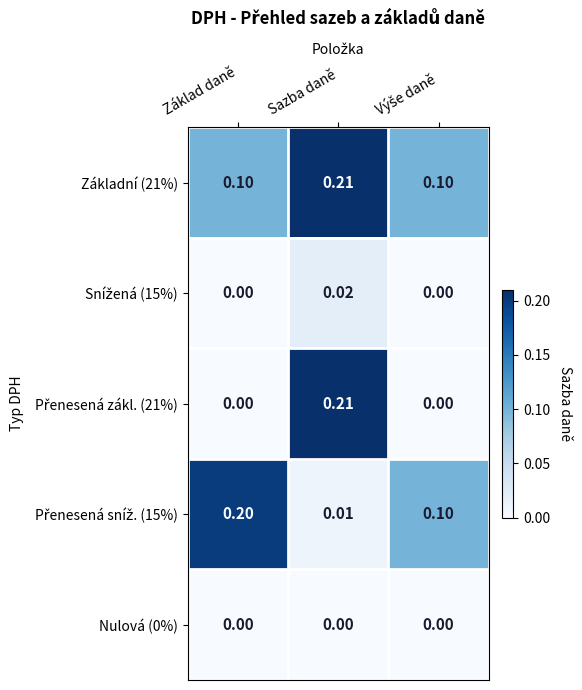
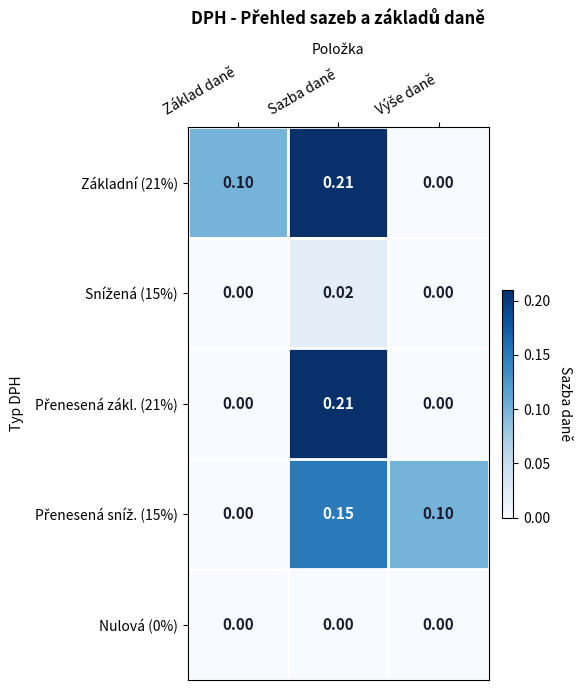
Základní (21%), Výše daně: 0.10 -> 0.00
Přenesená sníž. (15%), Základ daně: 0.20 -> 0.00
Přenesená sníž. (15%), Sazba daně: 0.01 -> 0.15
